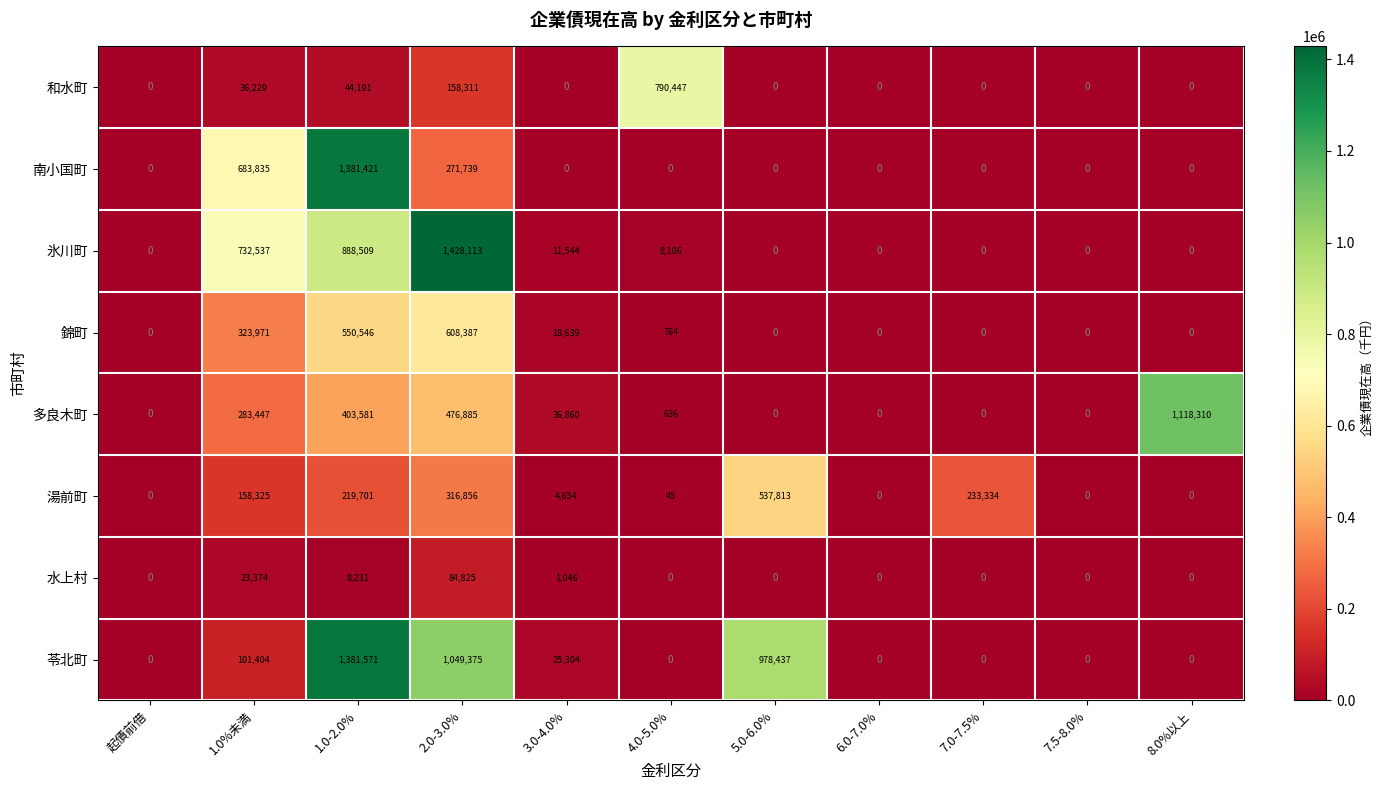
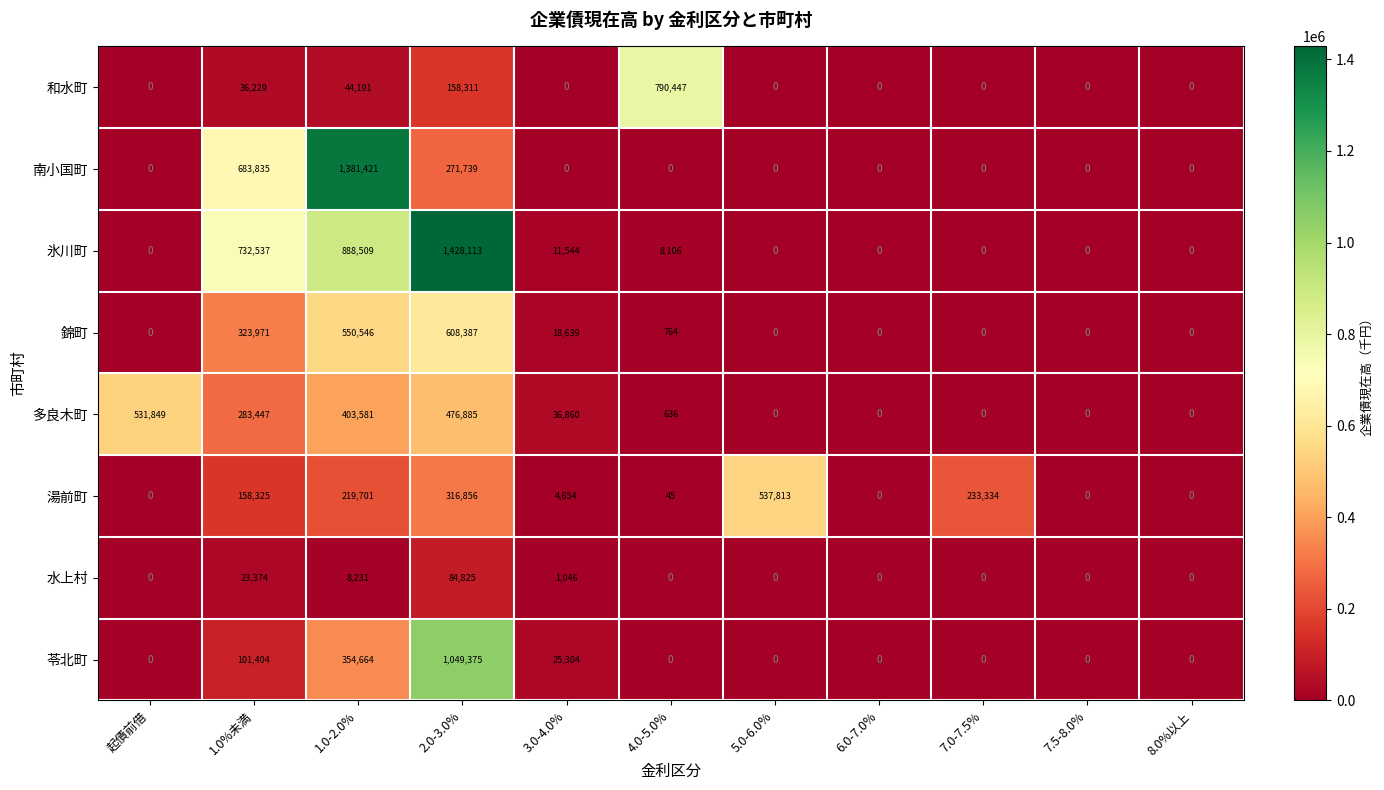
多良木町, 起債前借: 0 -> 531,849
多良木町, 8.0%以上: 1,118,310 -> 0
苓北町, 1.0-2.0%: 1,381,571 -> 354,664
苓北町, 5.0-6.0%: 978,437 -> 0
